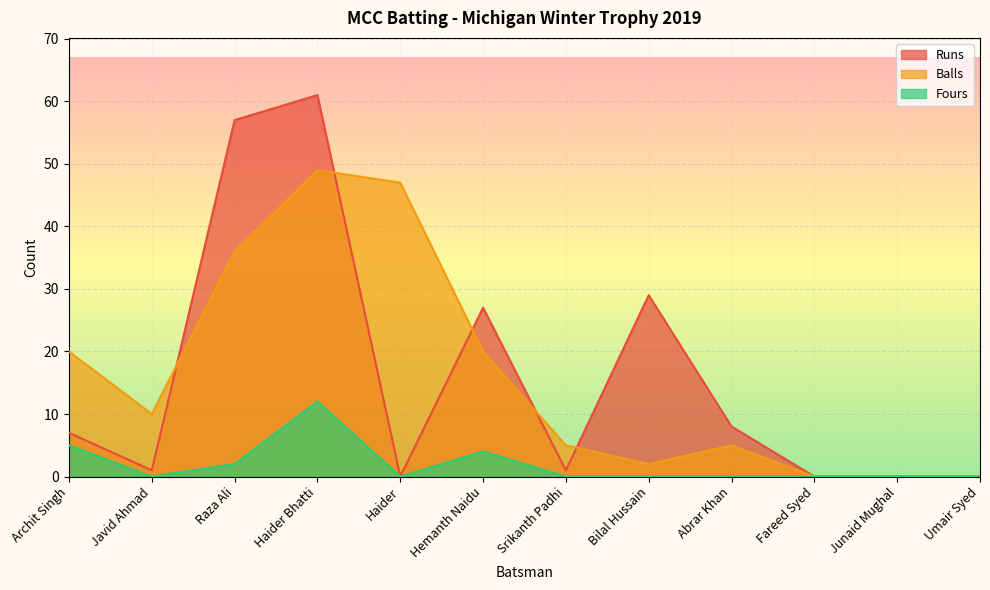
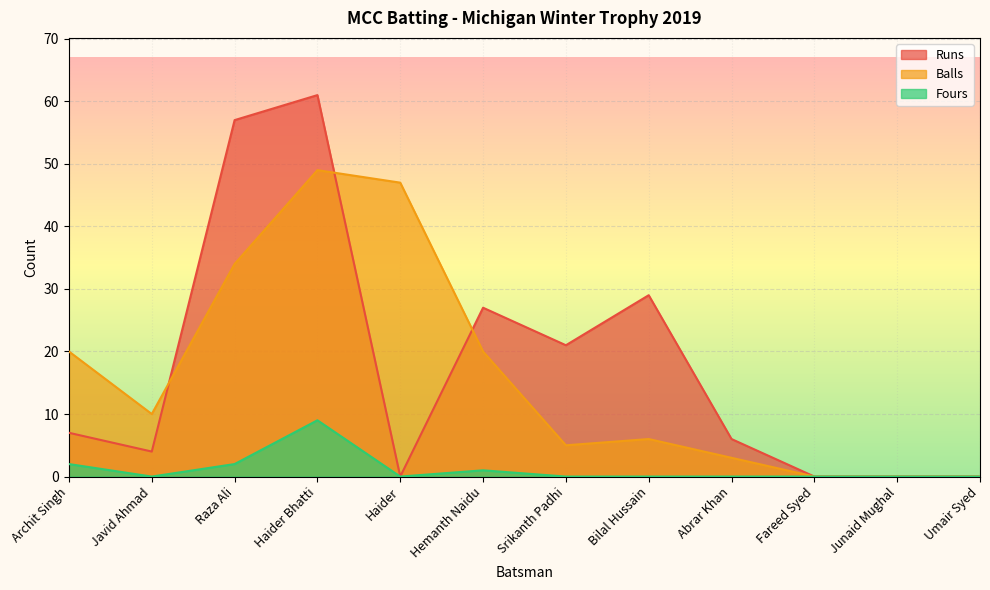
Fours, Archit Singh: 5 -> 2
Runs, Javid Ahmad: 1 -> 4
Balls, Raza Ali: 36 -> 34
Fours, Haider Bhatti: 12 -> 9
Fours, Hemanth Naidu: 4 -> 1
Runs, Srikanth Padhi: 1 -> 21
Balls, Bilal Hussain: 2 -> 6
Runs, Abrar Khan: 8 -> 6
Balls, Abrar Khan: 5 -> 3
